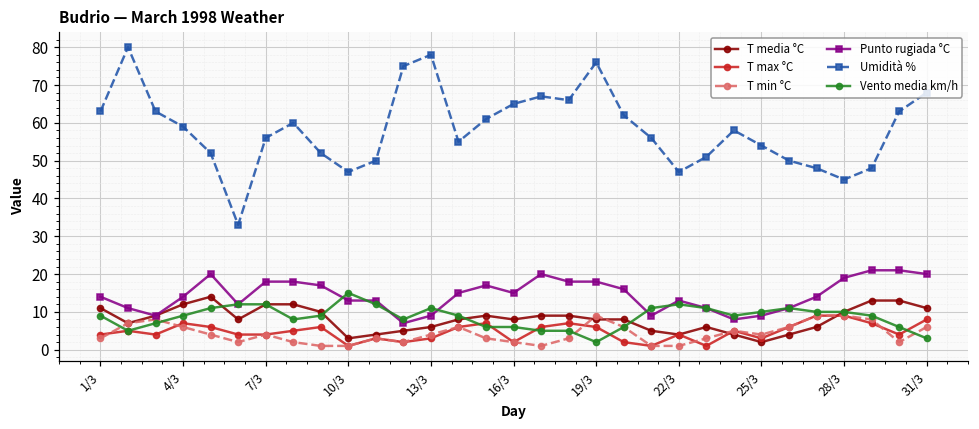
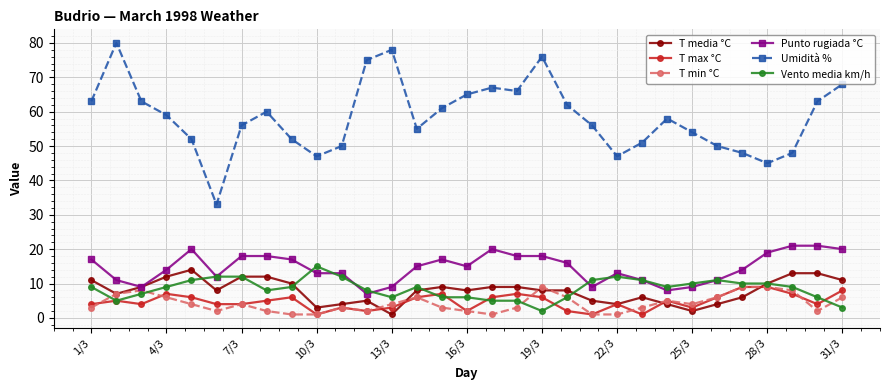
Punto rugiada °C, 1/3: 14 -> 17
T media °C, 13/3: 6 -> 1
Vento media km/h, 13/3: 11 -> 6
